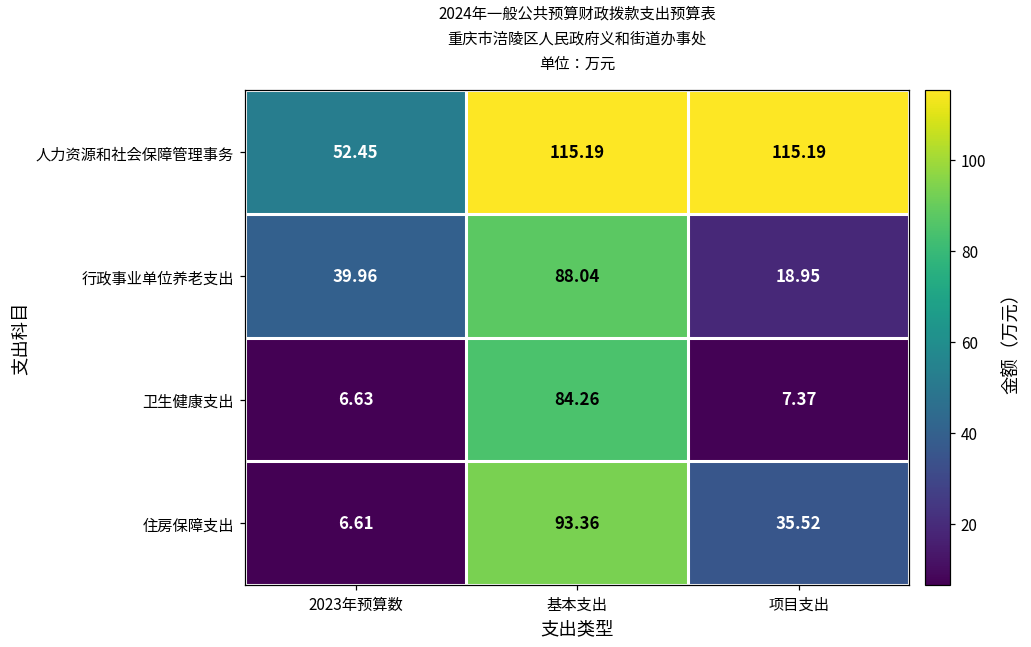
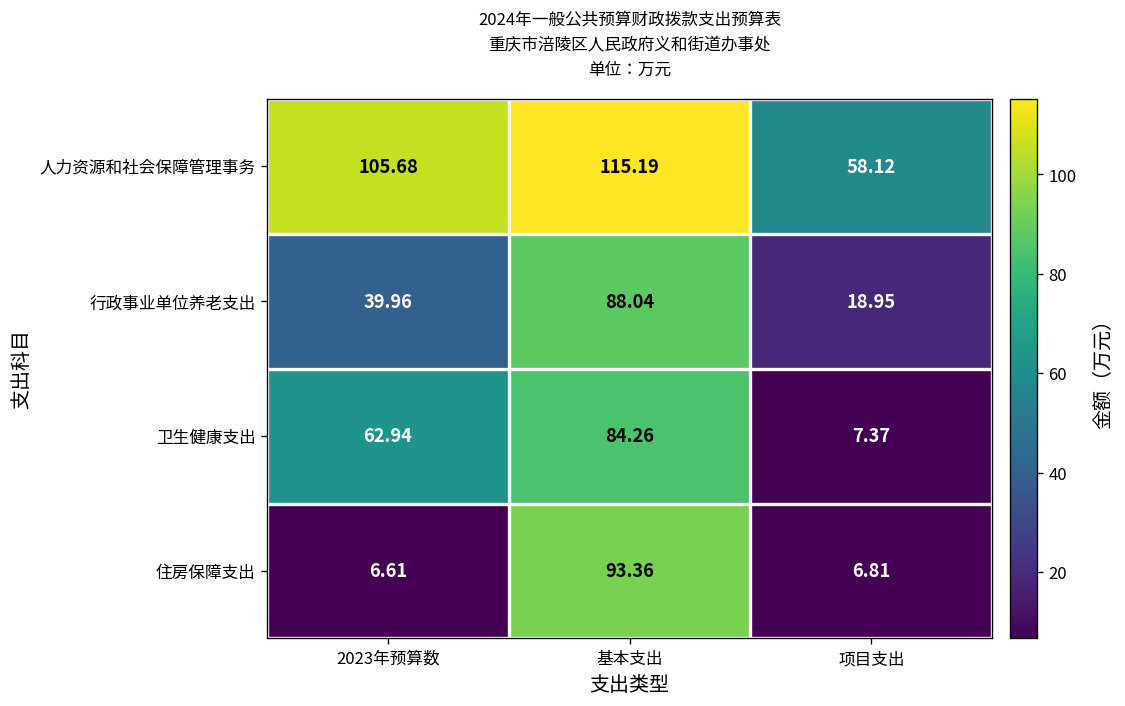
人力资源和社会保障管理事务, 2023年预算数: 52.45 -> 105.68
人力资源和社会保障管理事务, 项目支出: 115.19 -> 58.12
卫生健康支出, 2023年预算数: 6.63 -> 62.94
住房保障支出, 项目支出: 35.52 -> 6.81
